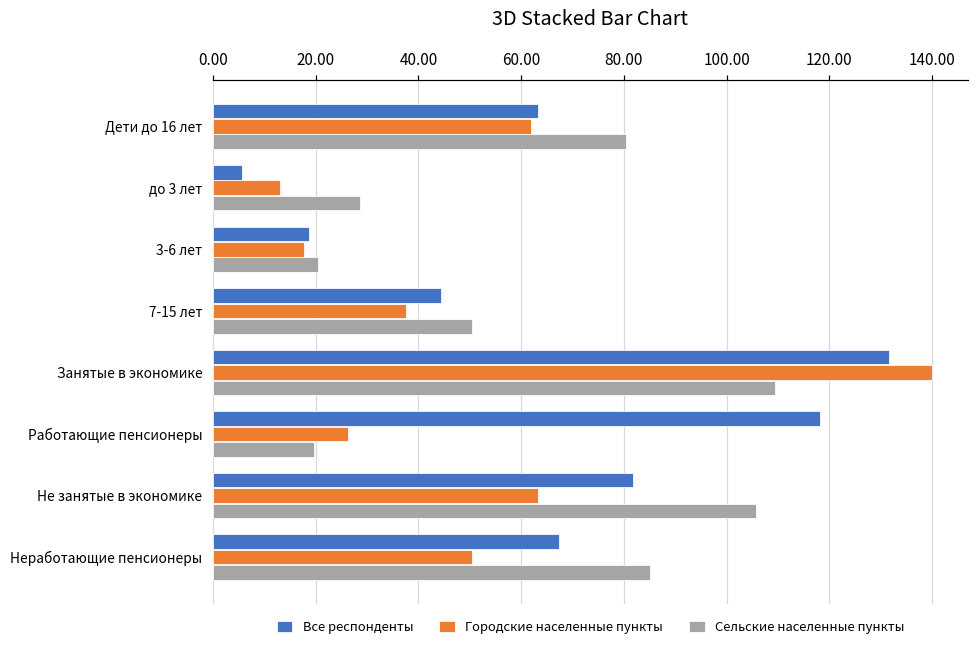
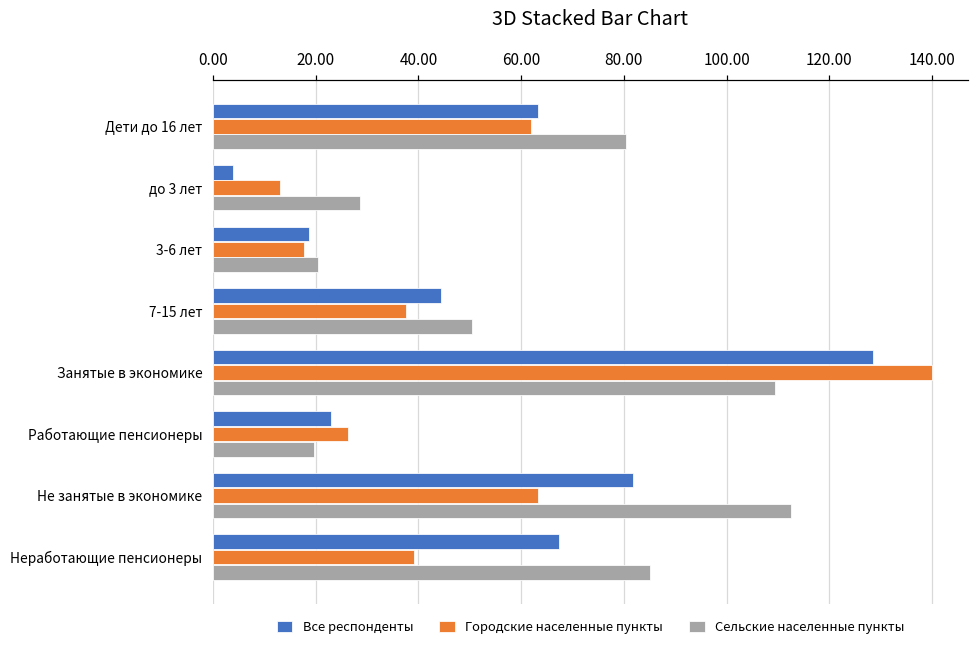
Все респонденты, до 3 лет: 6 -> 4
Все респонденты, Занятые в экономике: 132 -> 128
Все респонденты, Работающие пенсионеры: 118 -> 23
Сельские населенные пункты, Не занятые в экономике: 106 -> 112
Городские населенные пункты, Неработающие пенсионеры: 50 -> 39
